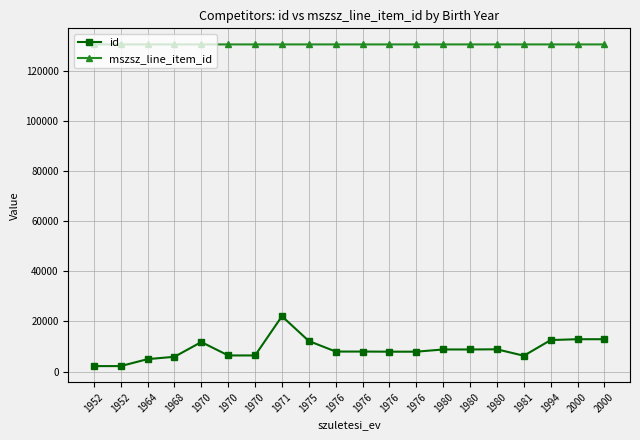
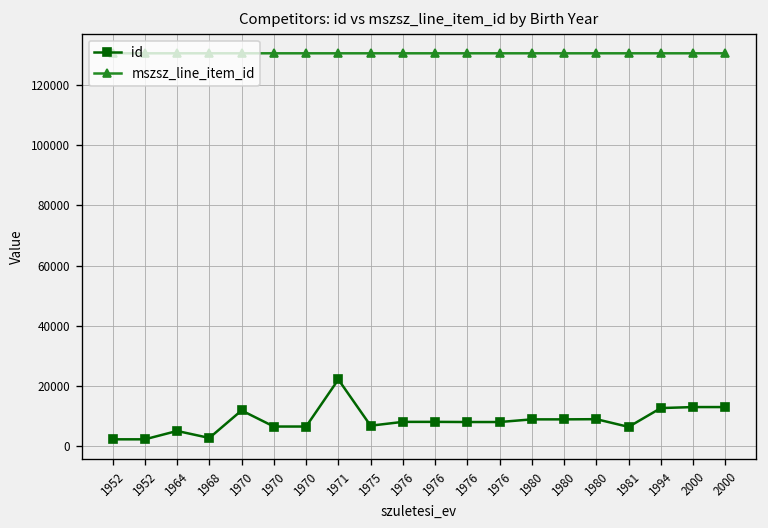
id, 1968: 6000 -> 3000
id, 1975: 12000 -> 7000
